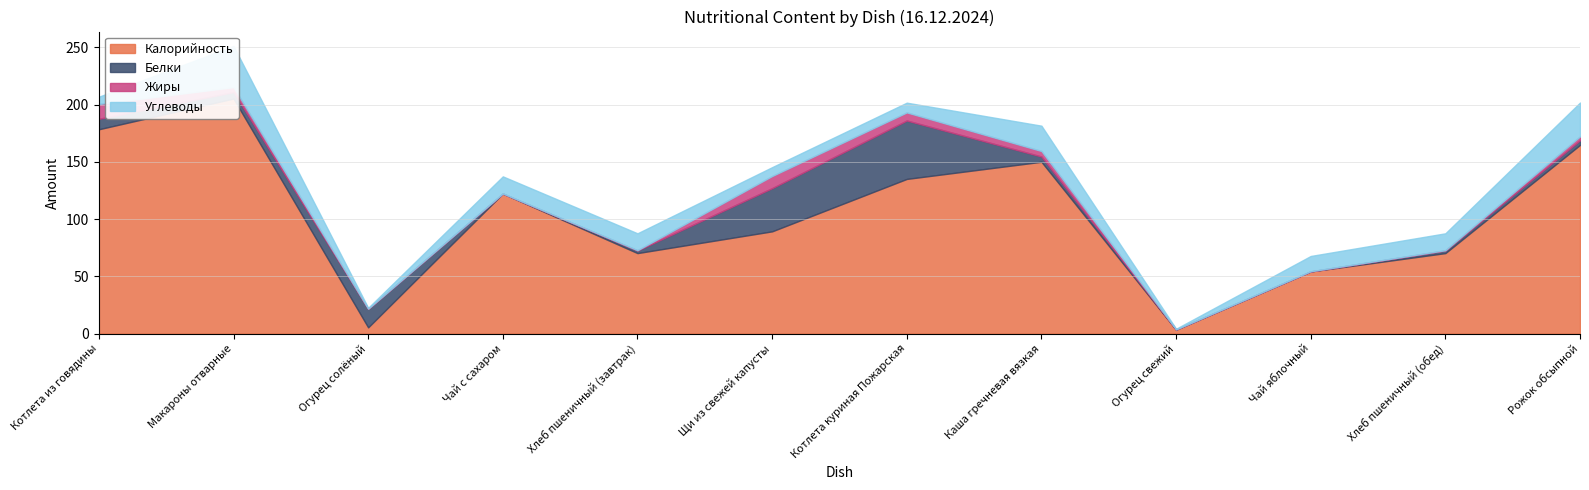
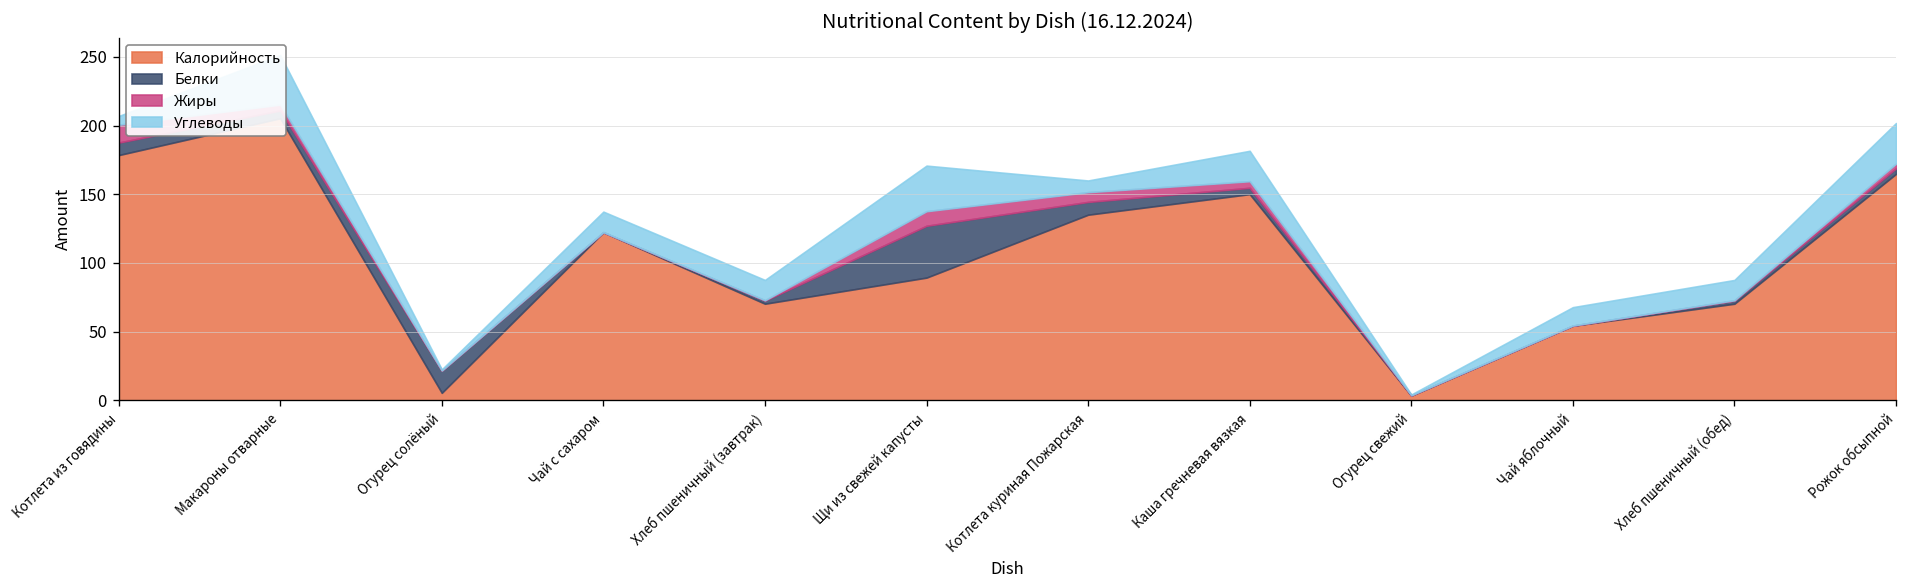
Углеводы, Щи из свежей капусты: 8 -> 33
Белки, Котлета куриная Пожарская: 51 -> 9
